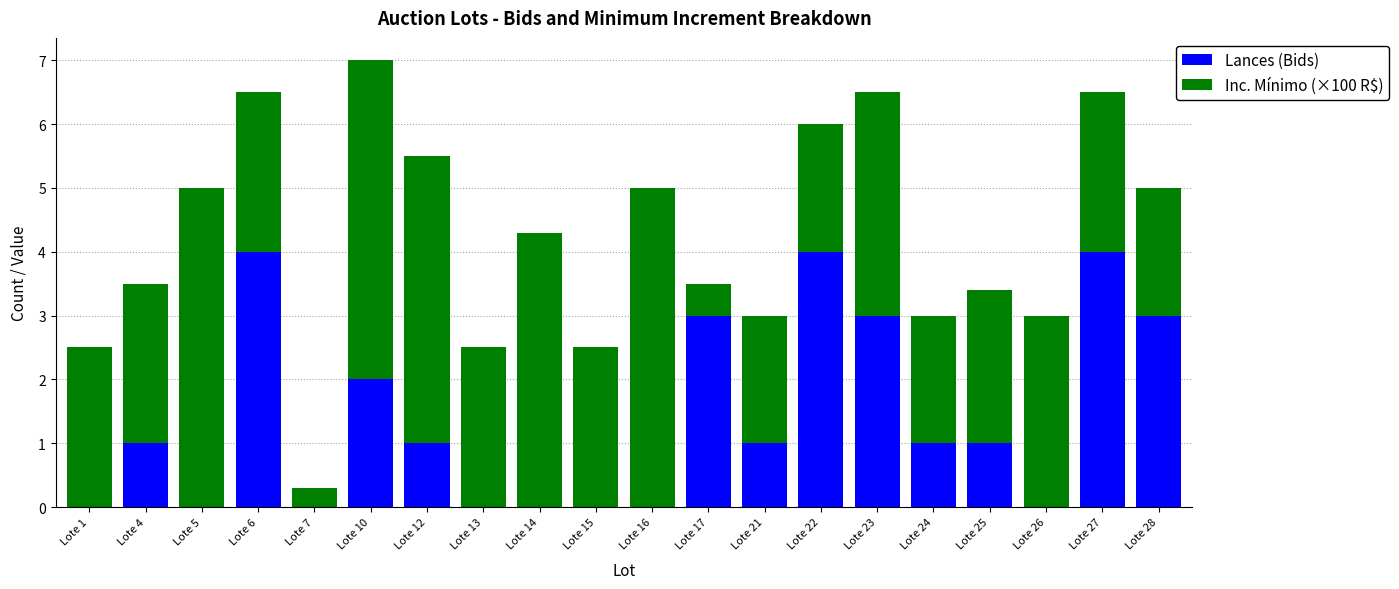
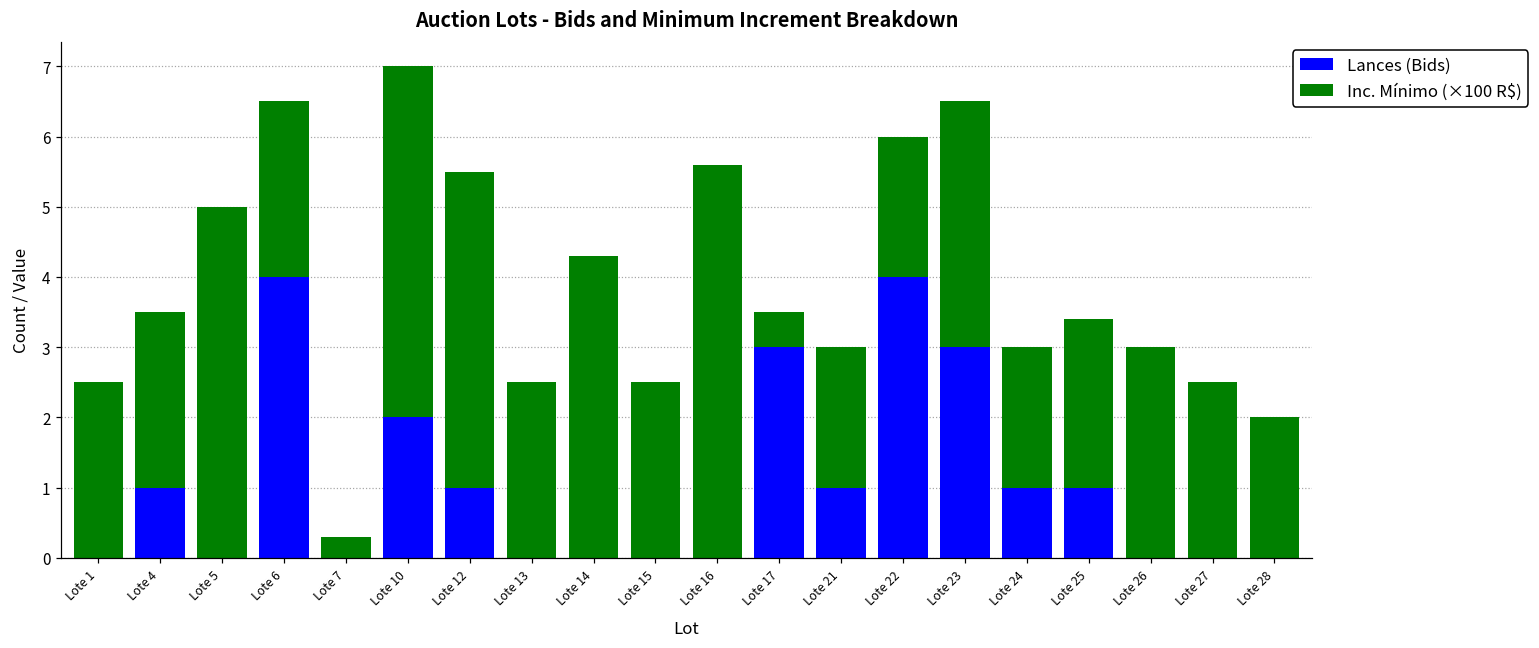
Inc. Mínimo (×100 R$), Lote 16: 5.0 -> 5.6
Lances (Bids), Lote 27: 4 -> 0
Lances (Bids), Lote 28: 3 -> 0
